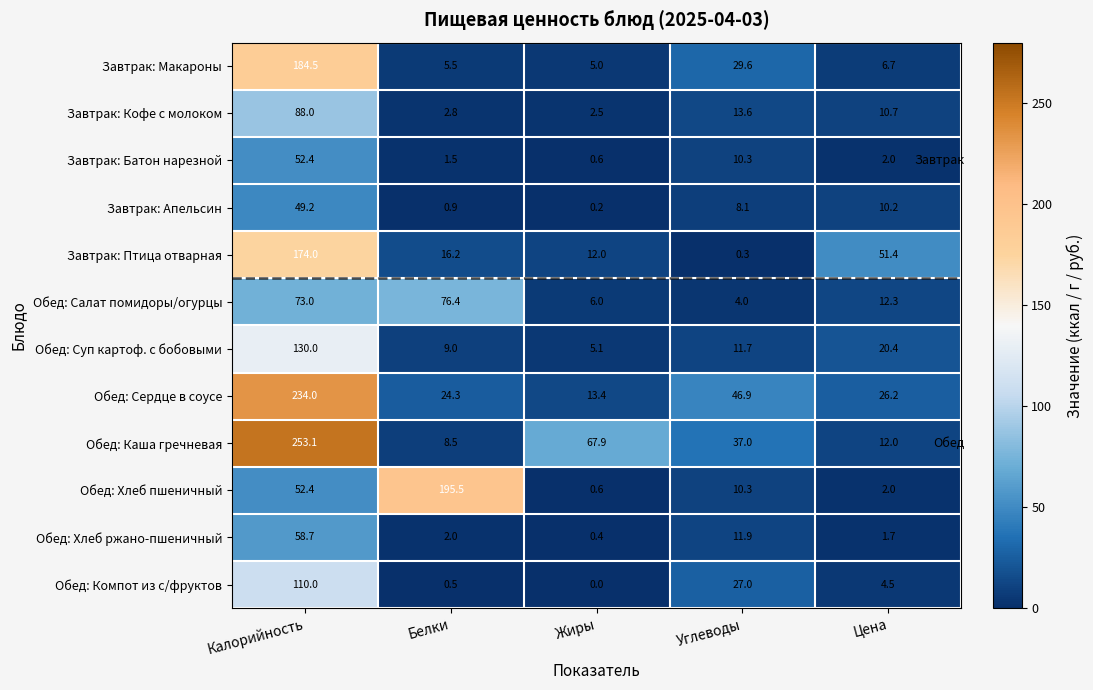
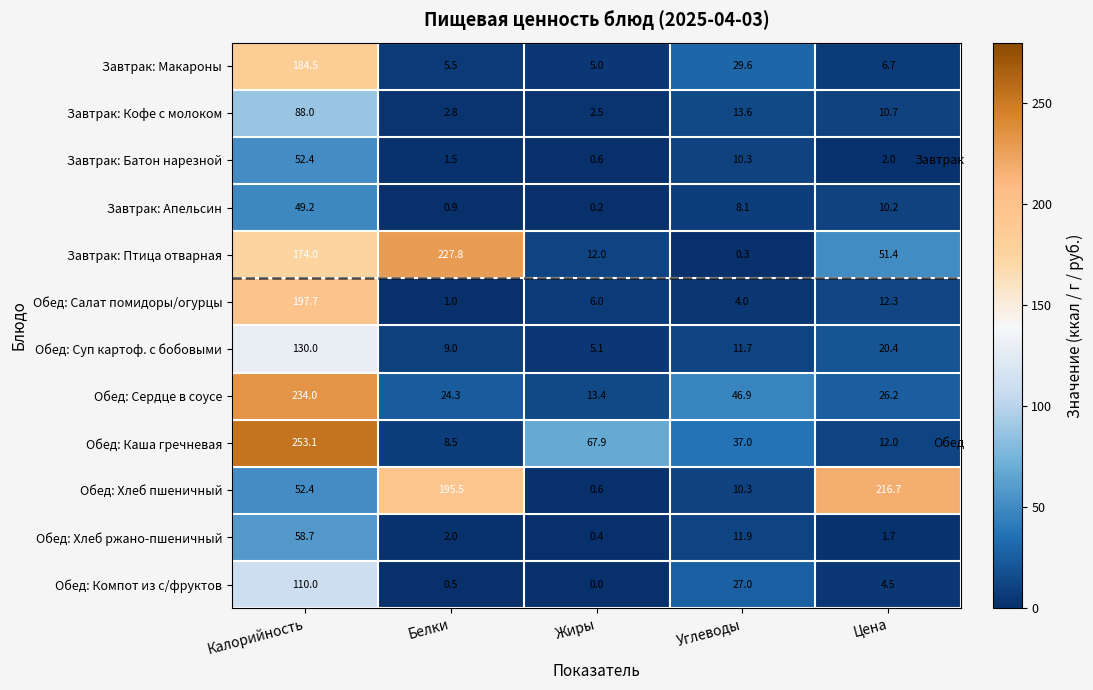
Завтрак: Птица отварная, Белки: 16.2 -> 227.8
Обед: Салат помидоры/огурцы, Калорийность: 73.0 -> 197.7
Обед: Салат помидоры/огурцы, Белки: 76.4 -> 1.0
Обед: Хлеб пшеничный, Цена: 2.0 -> 216.7
